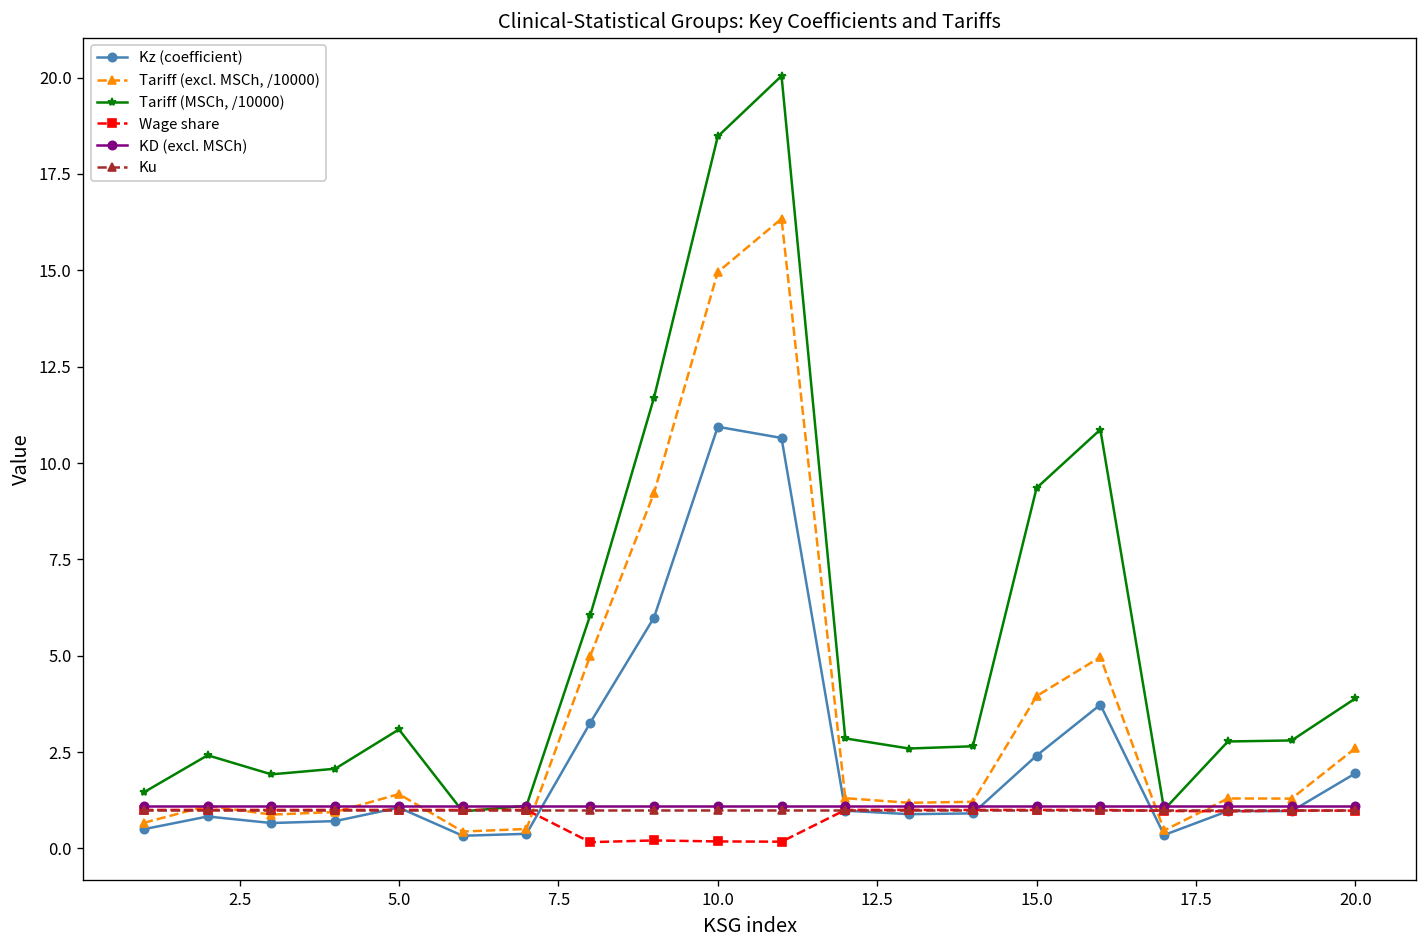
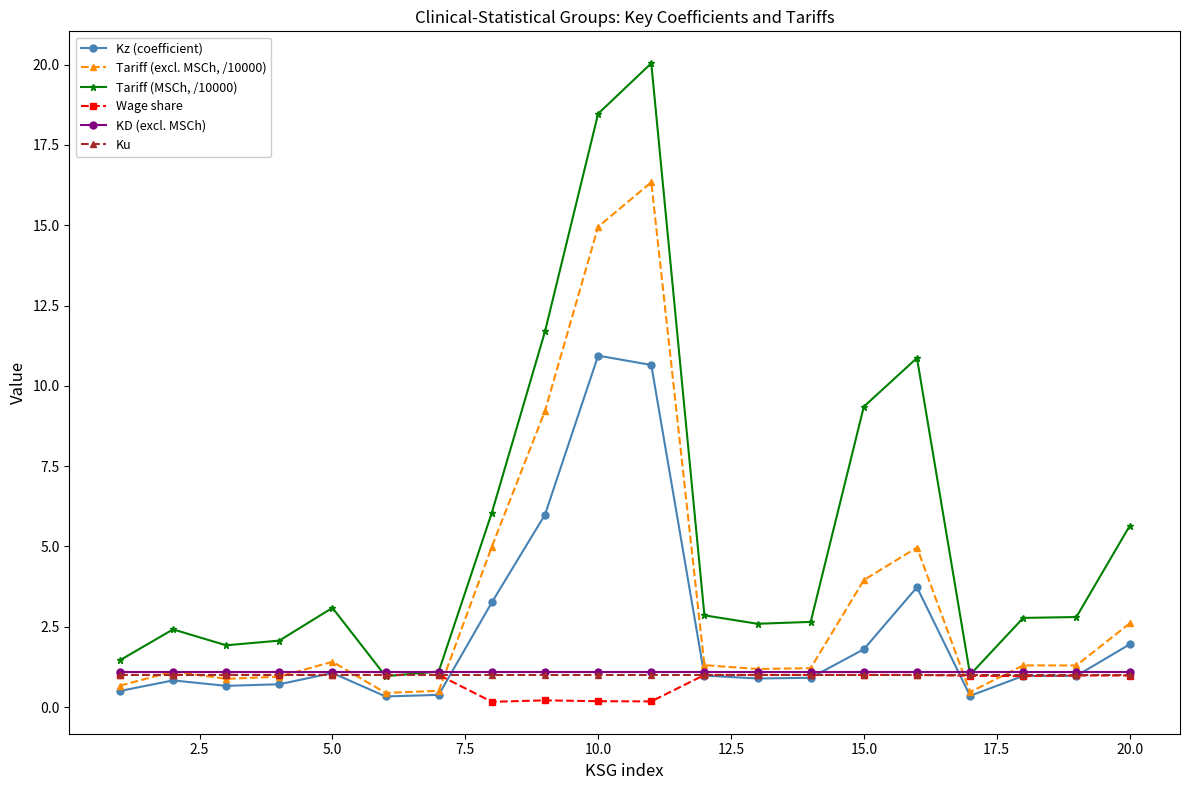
Kz (coefficient), 15.0: 2.4 -> 1.8
Tariff (MSCh, /10000), 20.0: 3.9 -> 5.6
